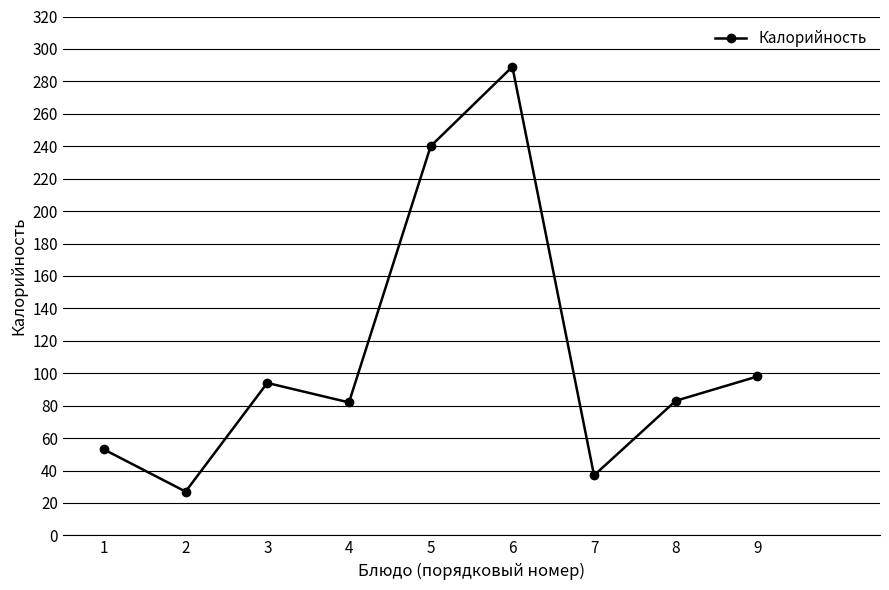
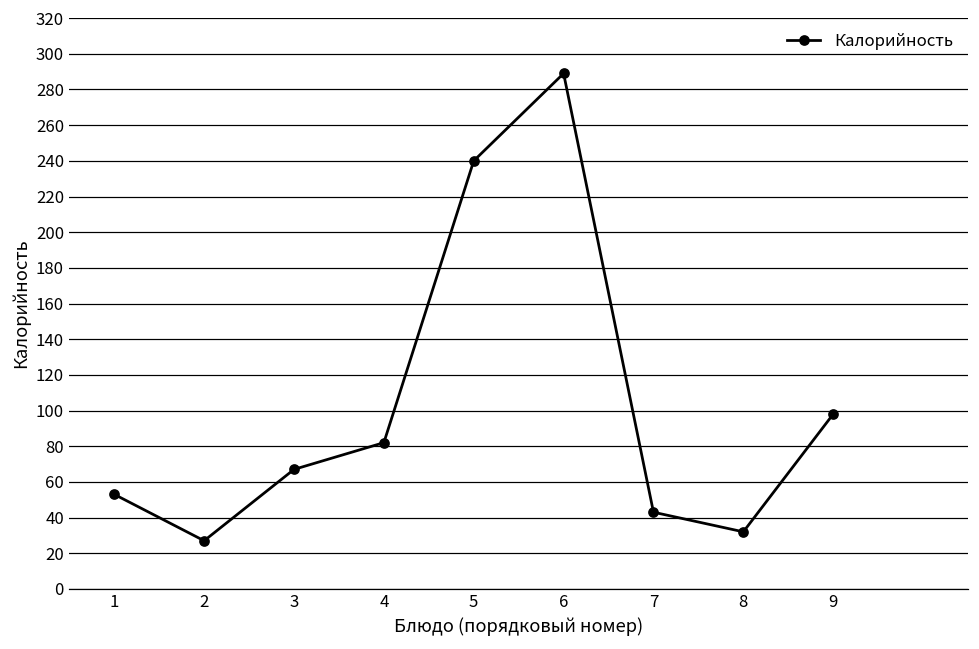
3: 94 -> 67
7: 37 -> 43
8: 83 -> 32
